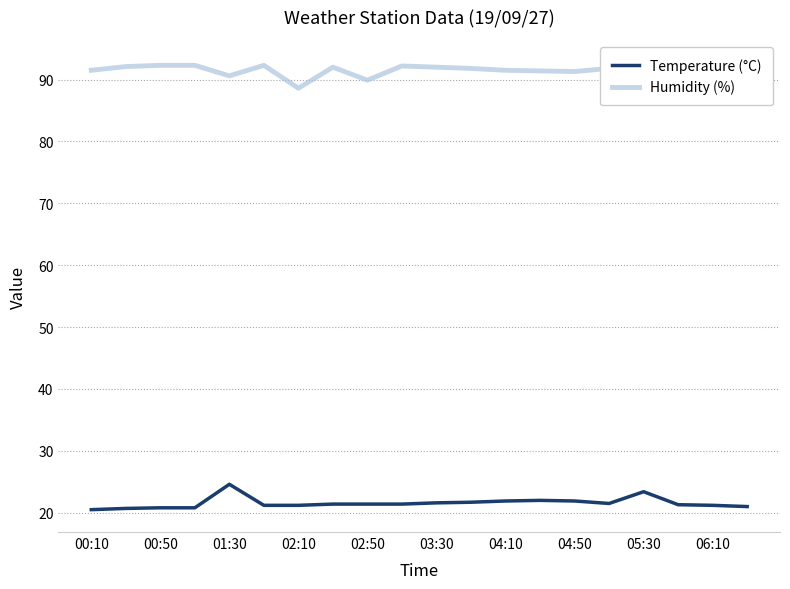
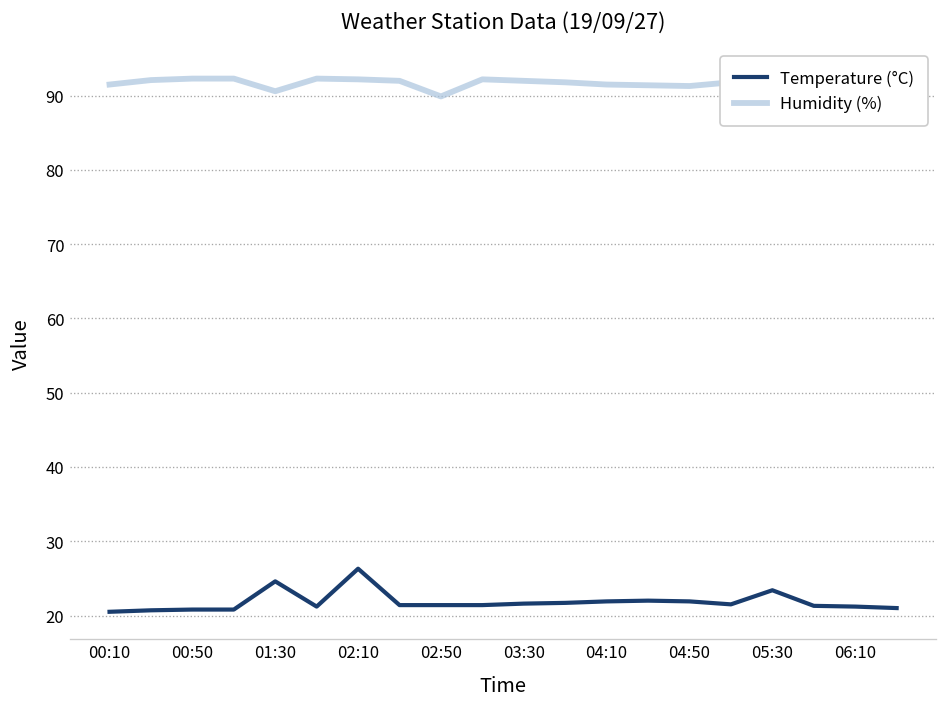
Temperature (°C), 02:10: 21 -> 26
Humidity (%), 02:10: 89 -> 92
